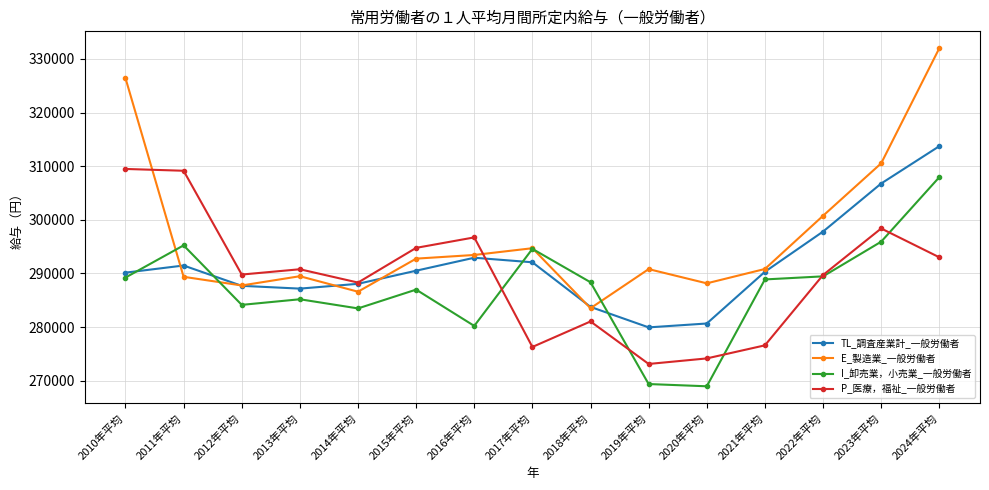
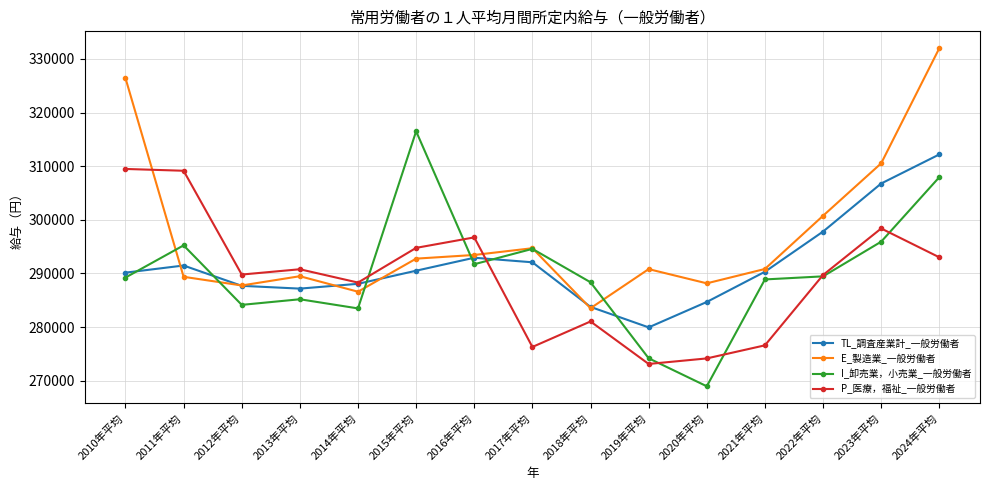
I_卸売業，小売業_一般労働者, 2015年平均: 287000 -> 317000
I_卸売業，小売業_一般労働者, 2016年平均: 280000 -> 292000
I_卸売業，小売業_一般労働者, 2019年平均: 269000 -> 274000
TL_調査産業計_一般労働者, 2020年平均: 281000 -> 285000
TL_調査産業計_一般労働者, 2024年平均: 314000 -> 312000
